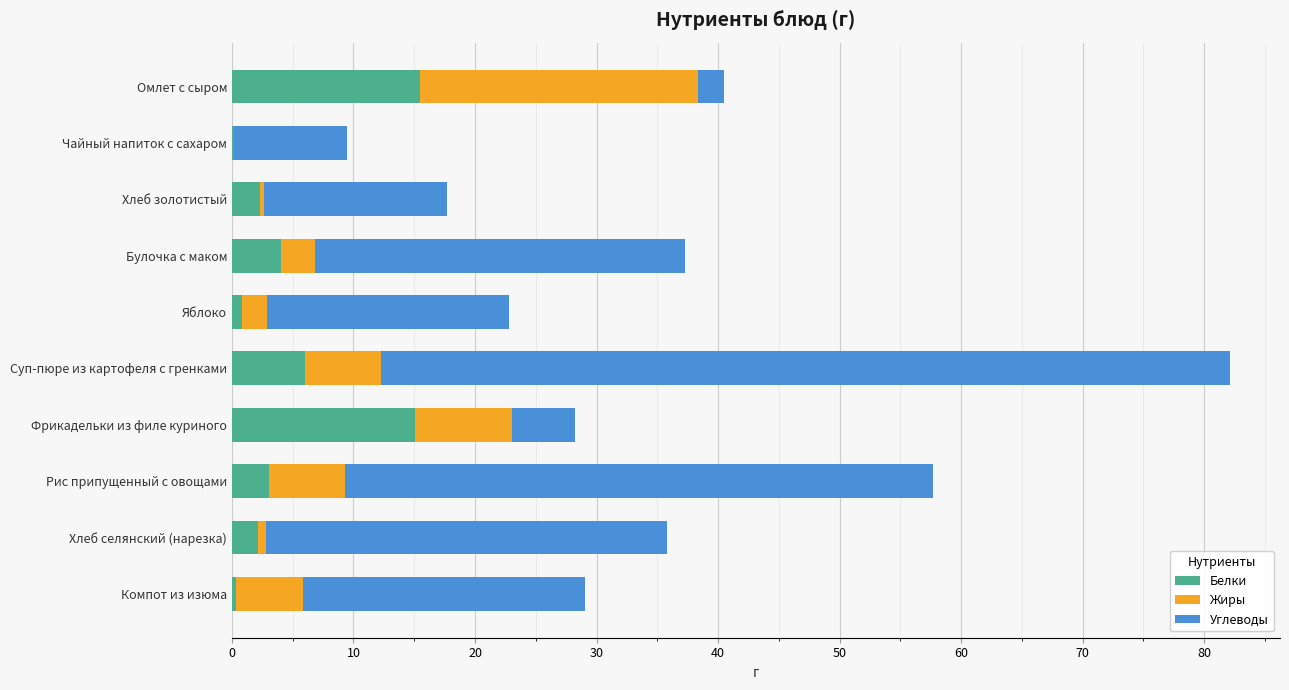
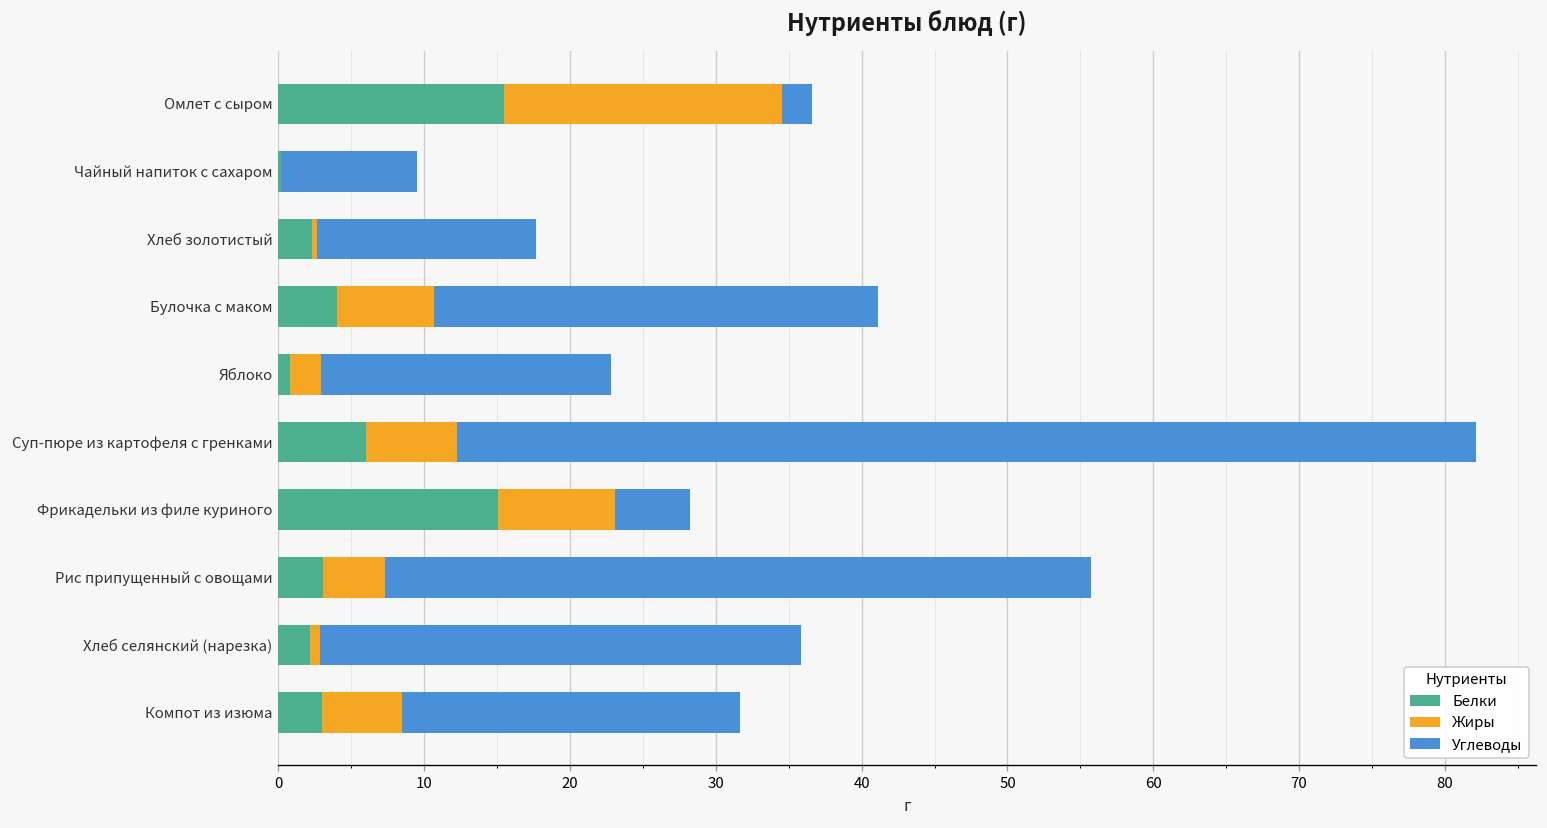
Жиры, Омлет с сыром: 22.9 -> 19.0
Жиры, Булочка с маком: 2.8 -> 6.6
Жиры, Рис припущенный с овощами: 6.3 -> 4.3
Белки, Компот из изюма: 0.4 -> 3.0
